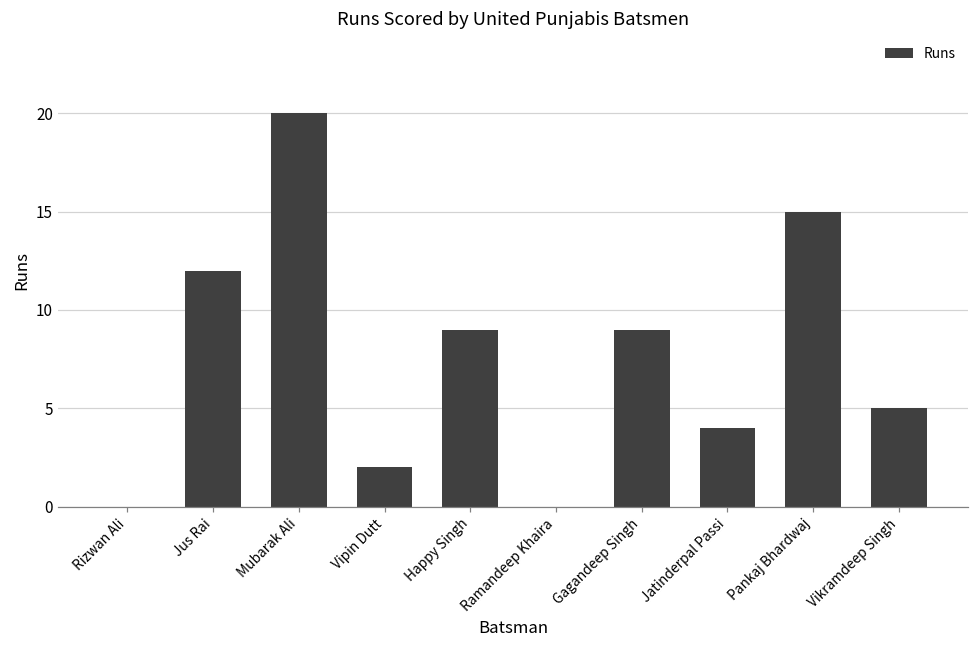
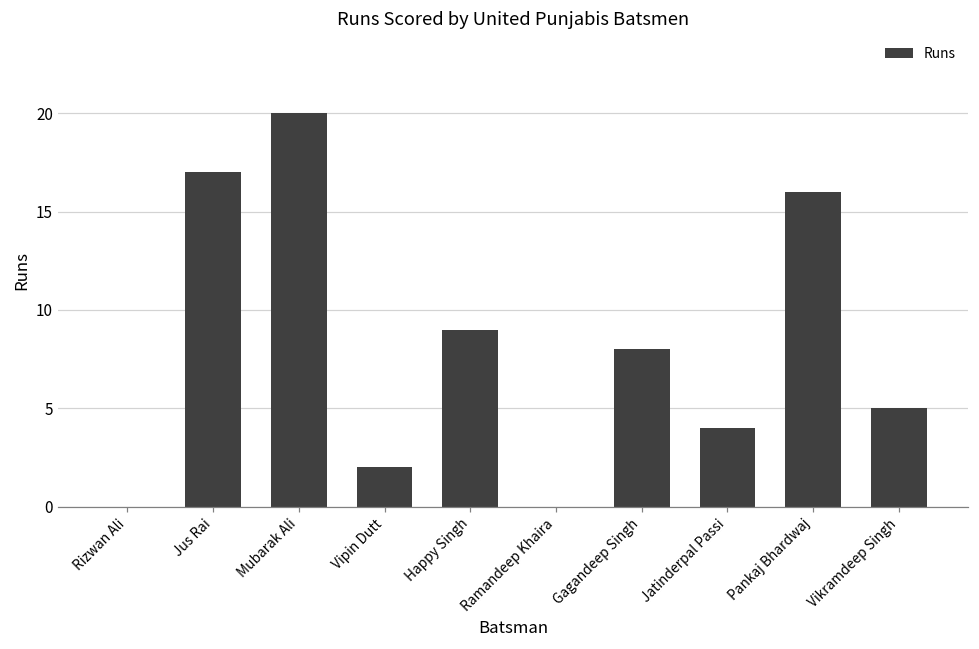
Jus Rai: 12 -> 17
Gagandeep Singh: 9 -> 8
Pankaj Bhardwaj: 15 -> 16
